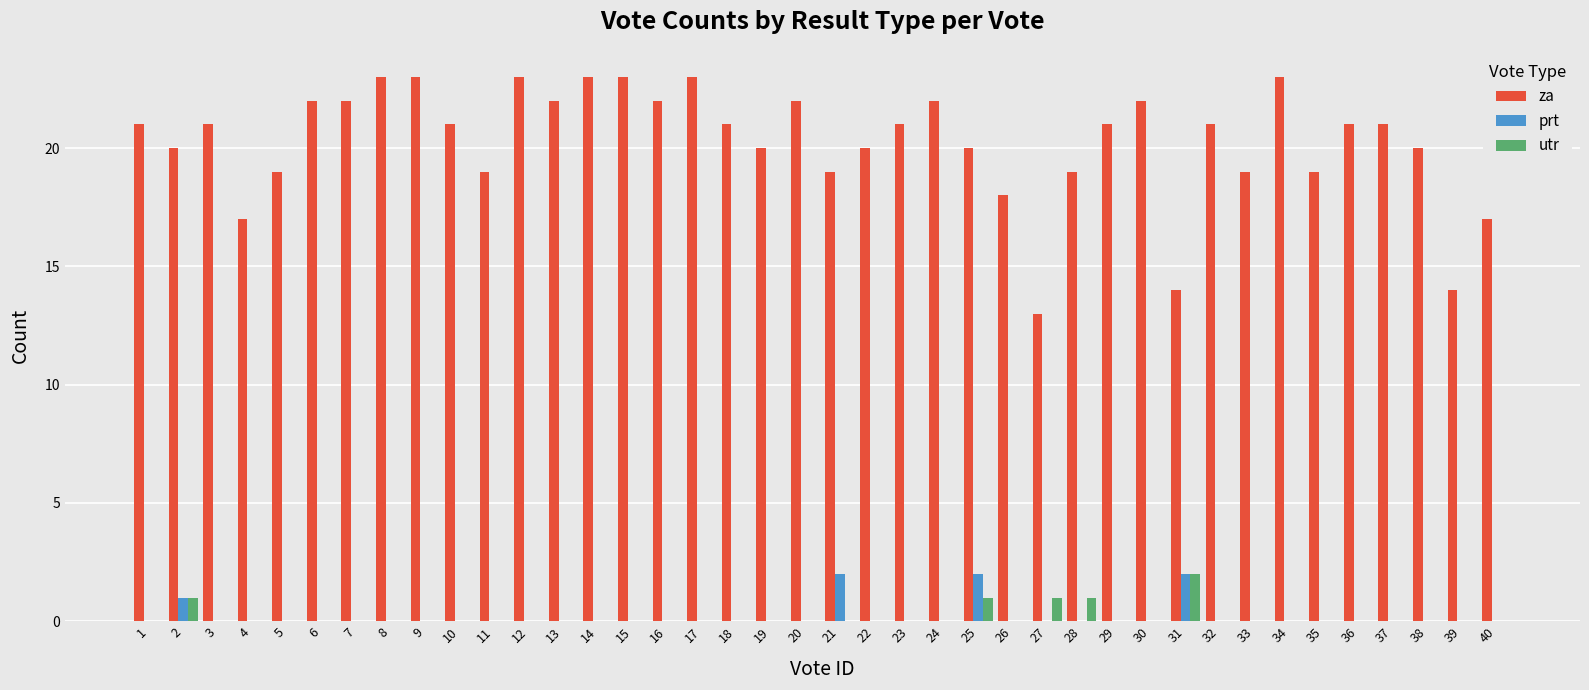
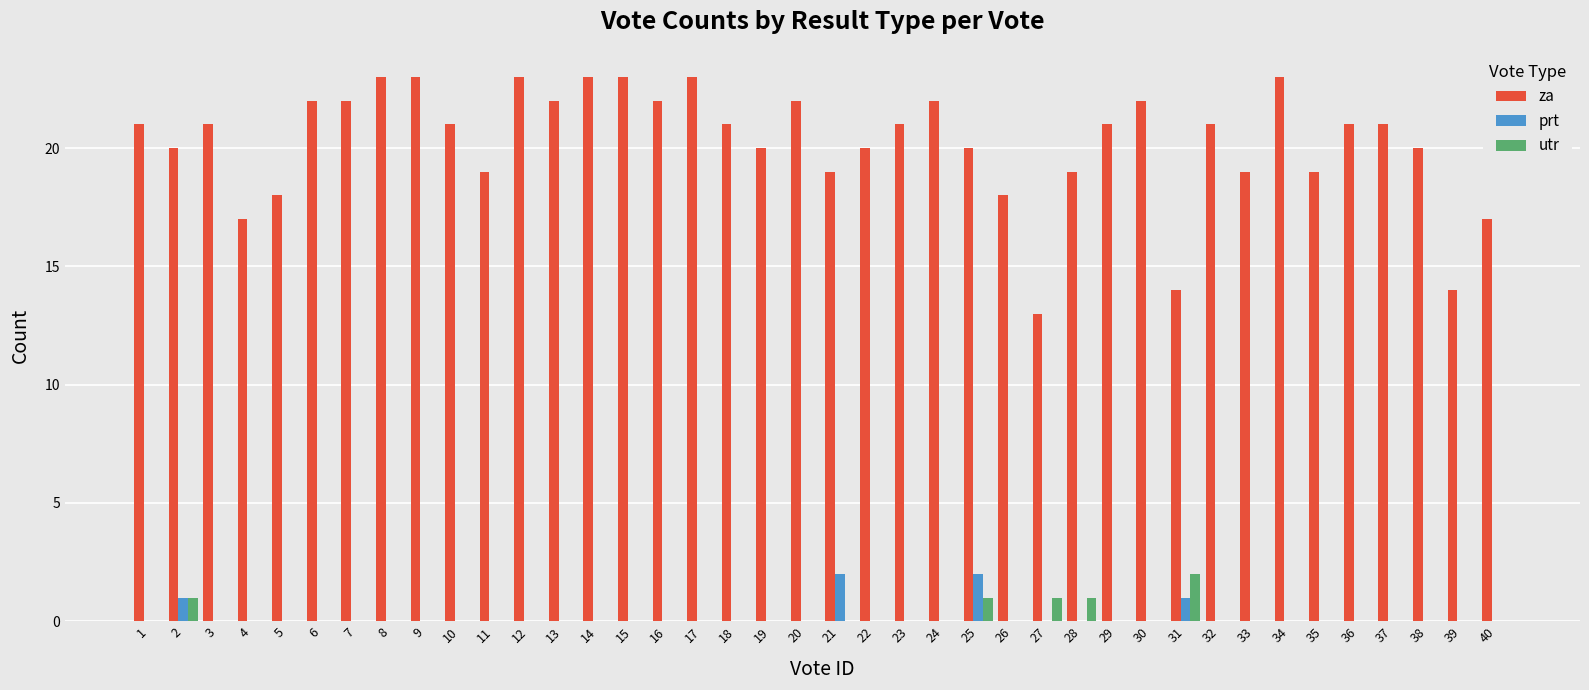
za, 5: 19 -> 18
prt, 31: 2 -> 1
